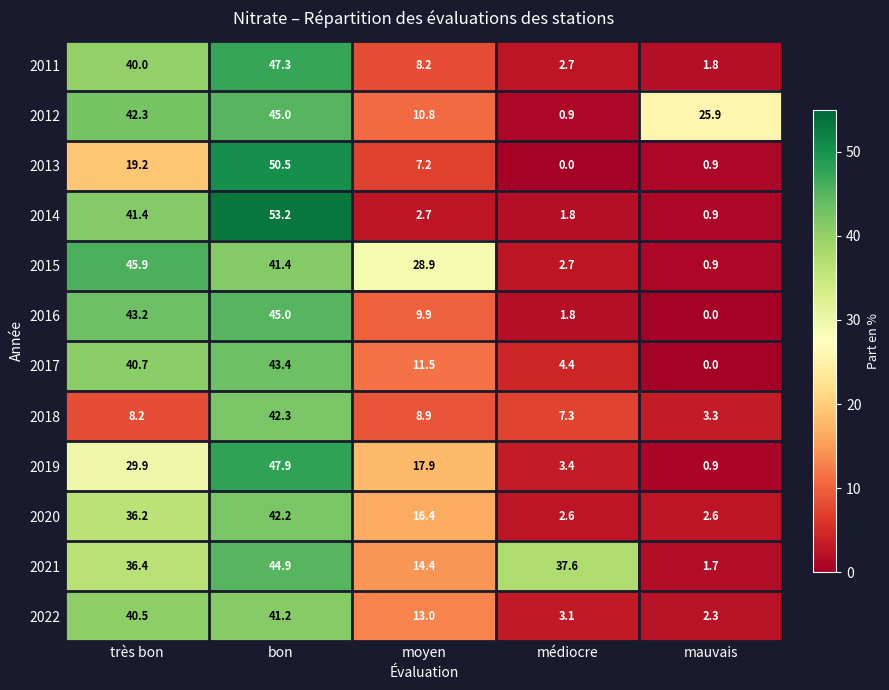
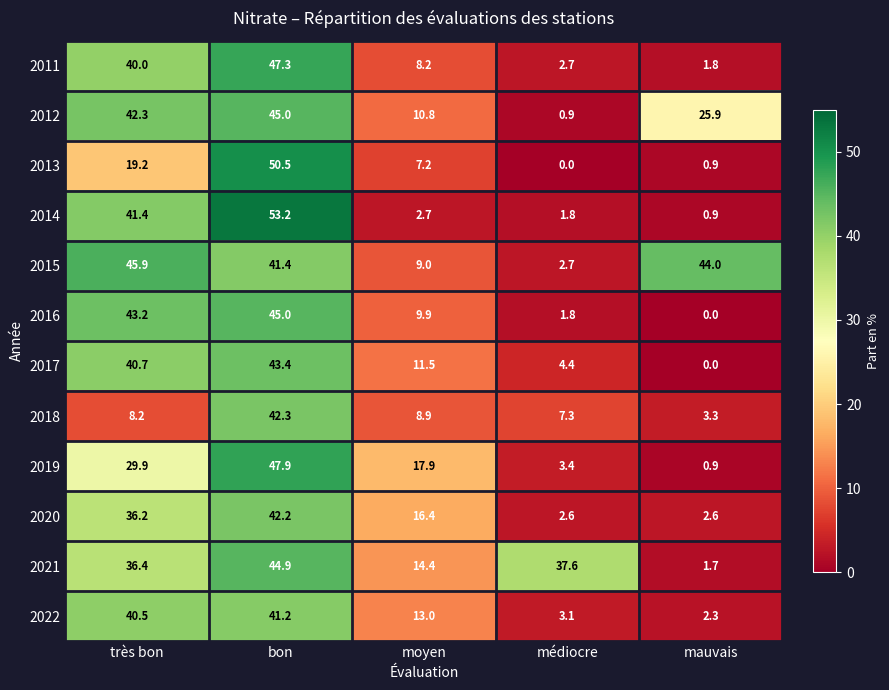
2015, moyen: 28.9 -> 9.0
2015, mauvais: 0.9 -> 44.0
